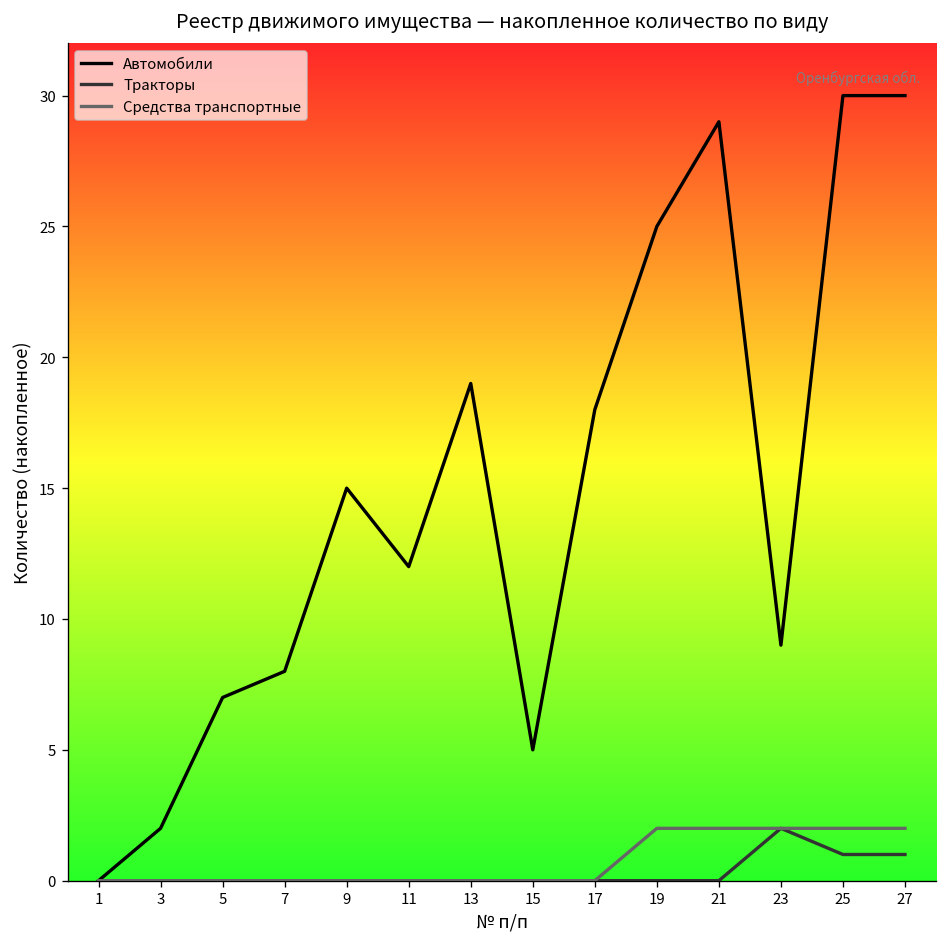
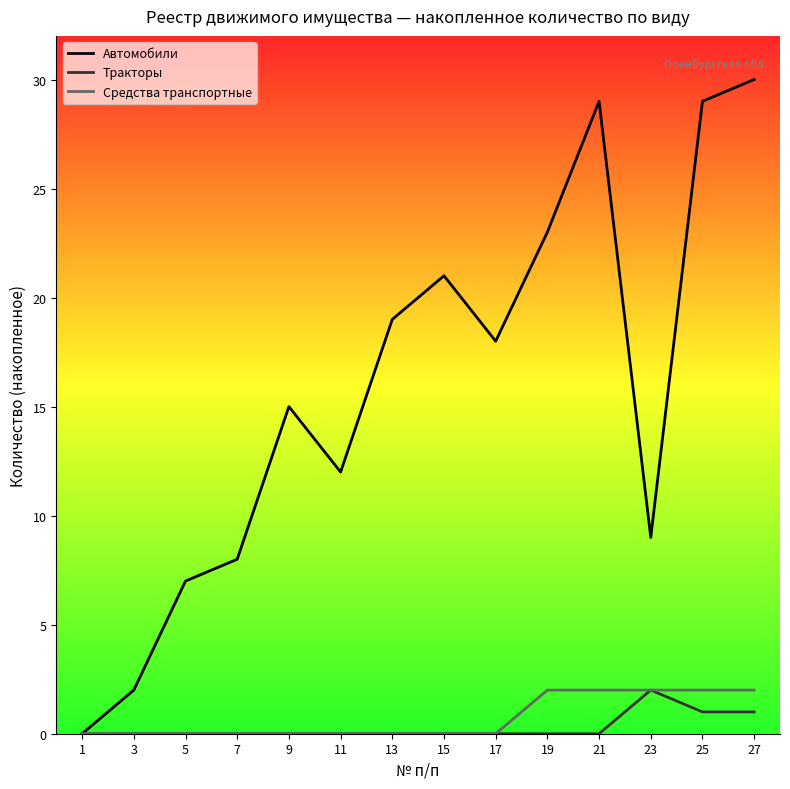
Автомобили, 15: 5 -> 21
Автомобили, 19: 25 -> 23
Автомобили, 25: 30 -> 29
